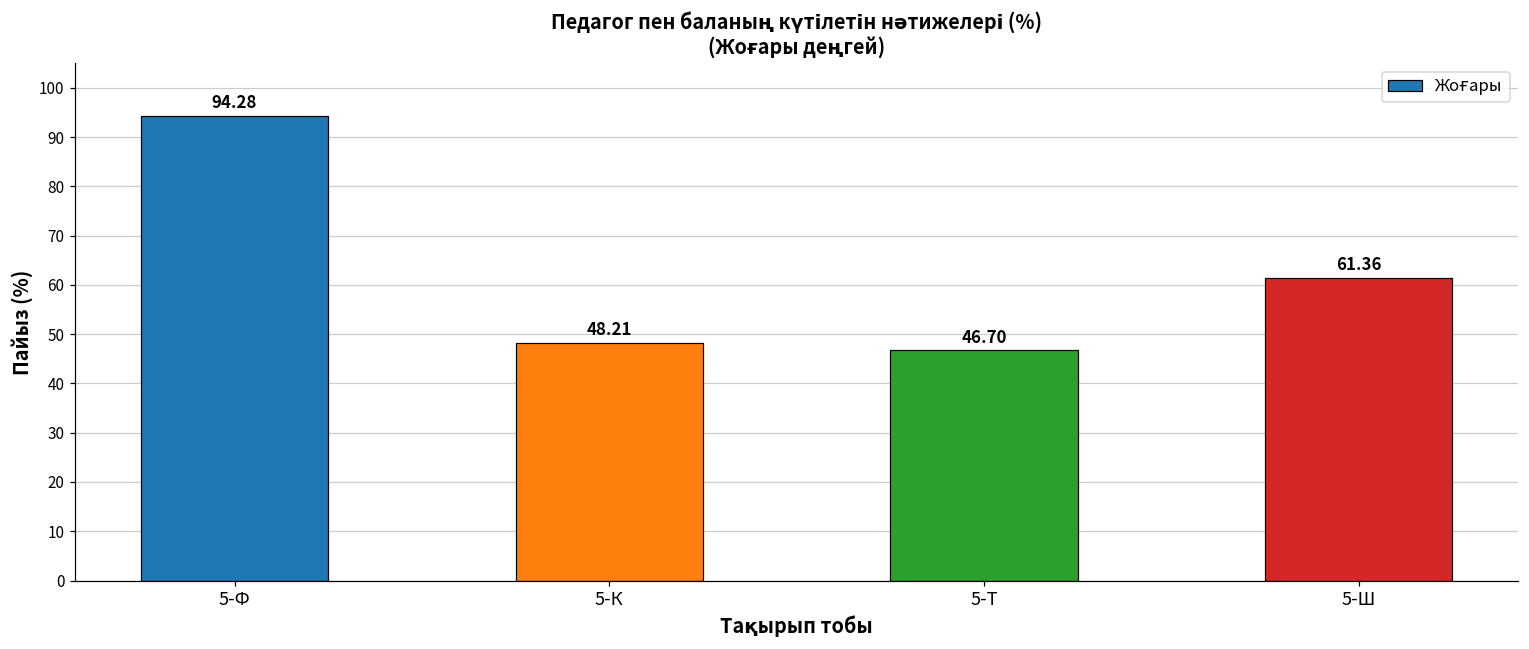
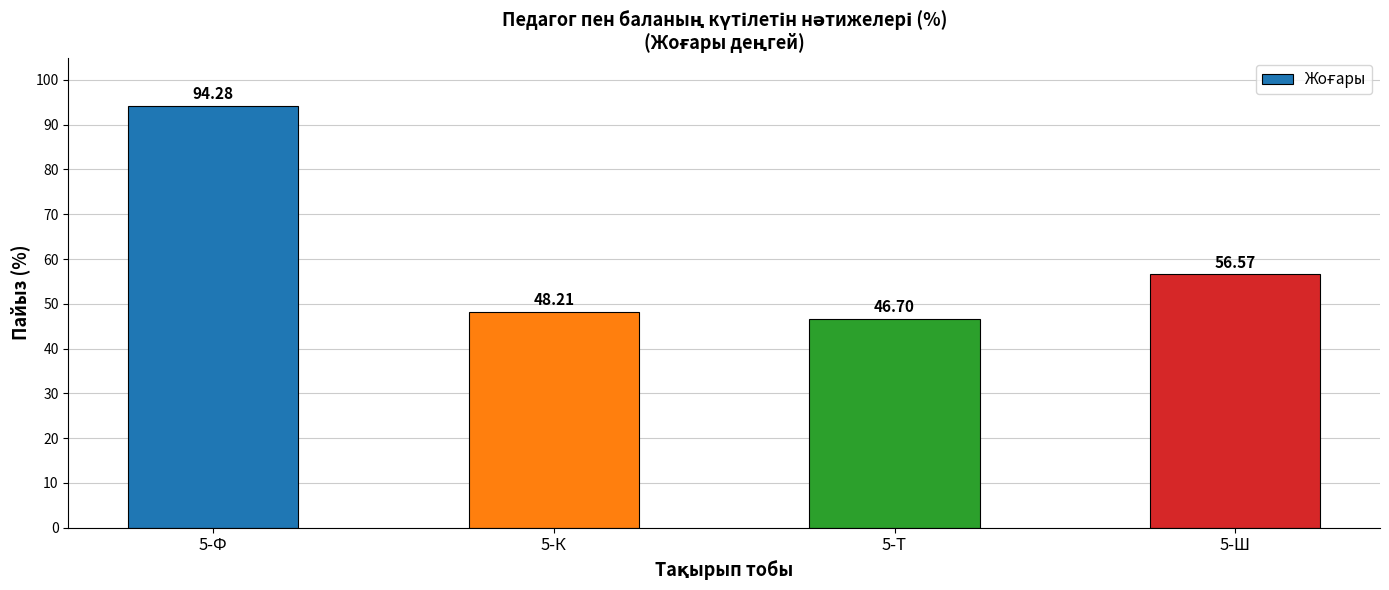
5-Ш: 61.36 -> 56.57
